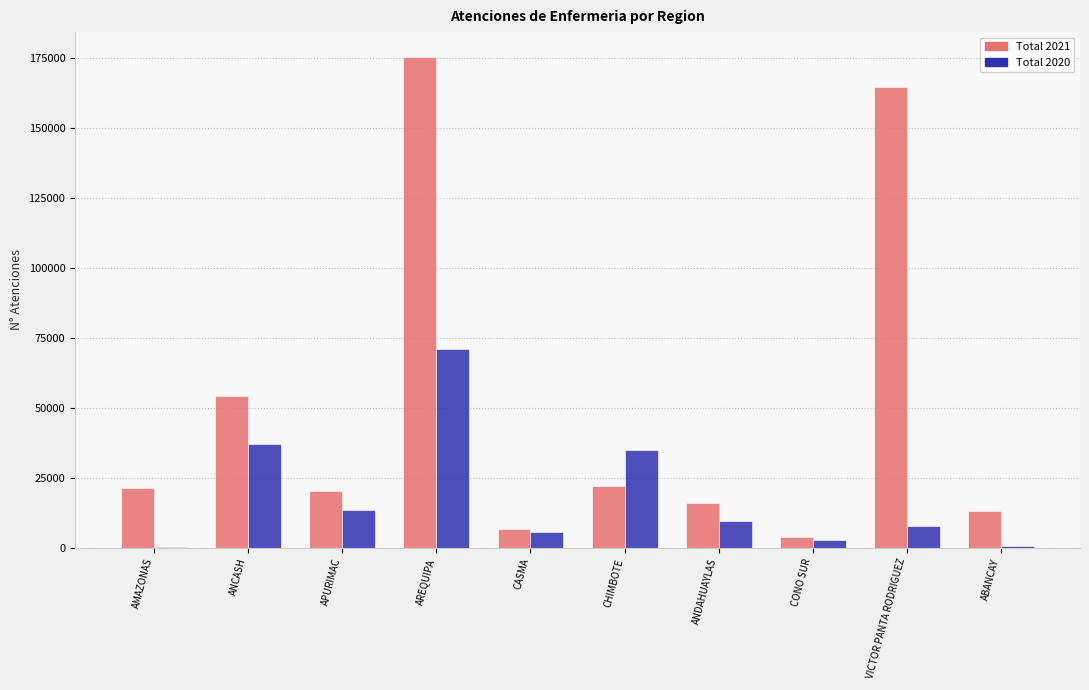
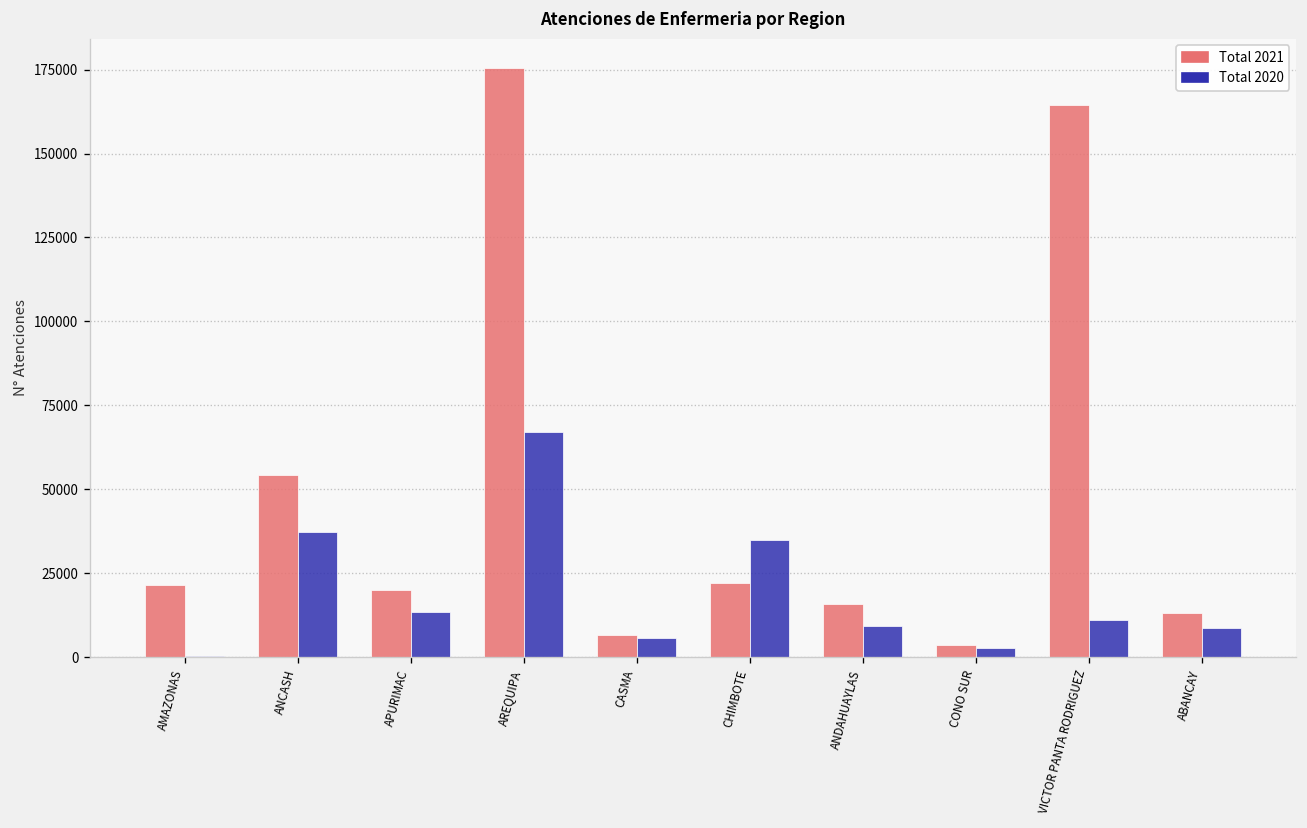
Total 2020, AREQUIPA: 71000 -> 67000
Total 2020, VICTOR PANTA RODRIGUEZ: 8000 -> 11000
Total 2020, ABANCAY: 1000 -> 9000
